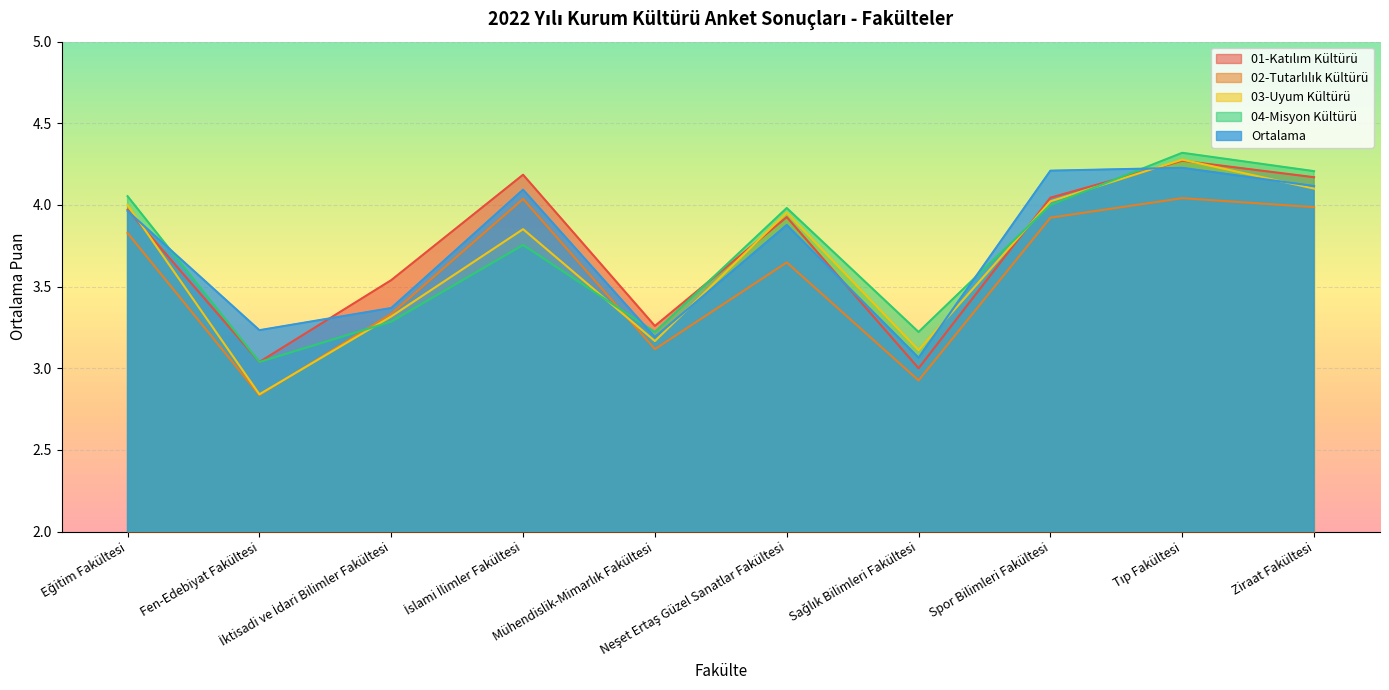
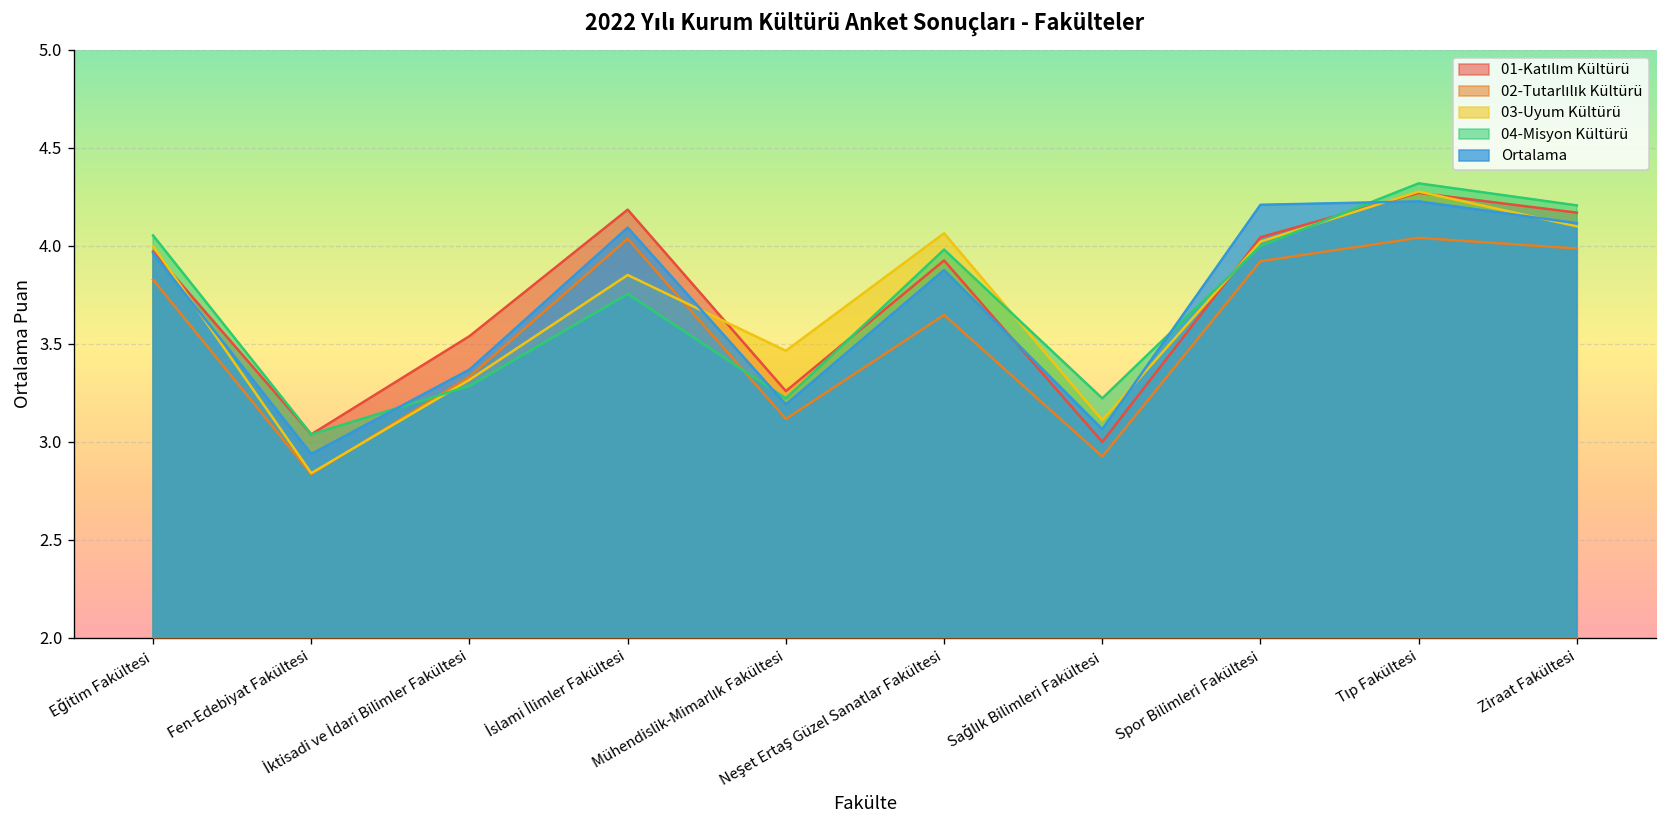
Ortalama, Fen-Edebiyat Fakültesi: 3.23 -> 2.94
03-Uyum Kültürü, Mühendislik-Mimarlık Fakültesi: 3.17 -> 3.46
03-Uyum Kültürü, Neşet Ertaş Güzel Sanatlar Fakültesi: 3.95 -> 4.06
